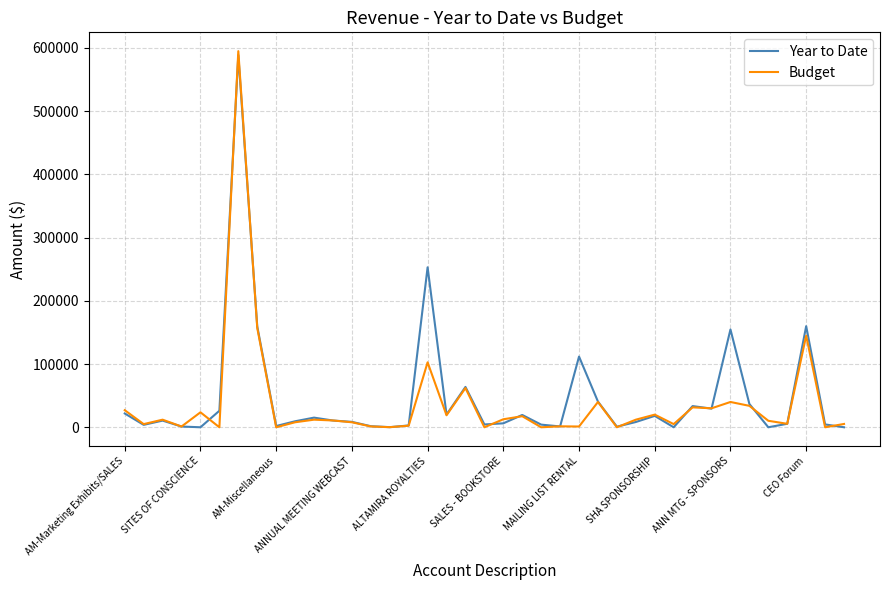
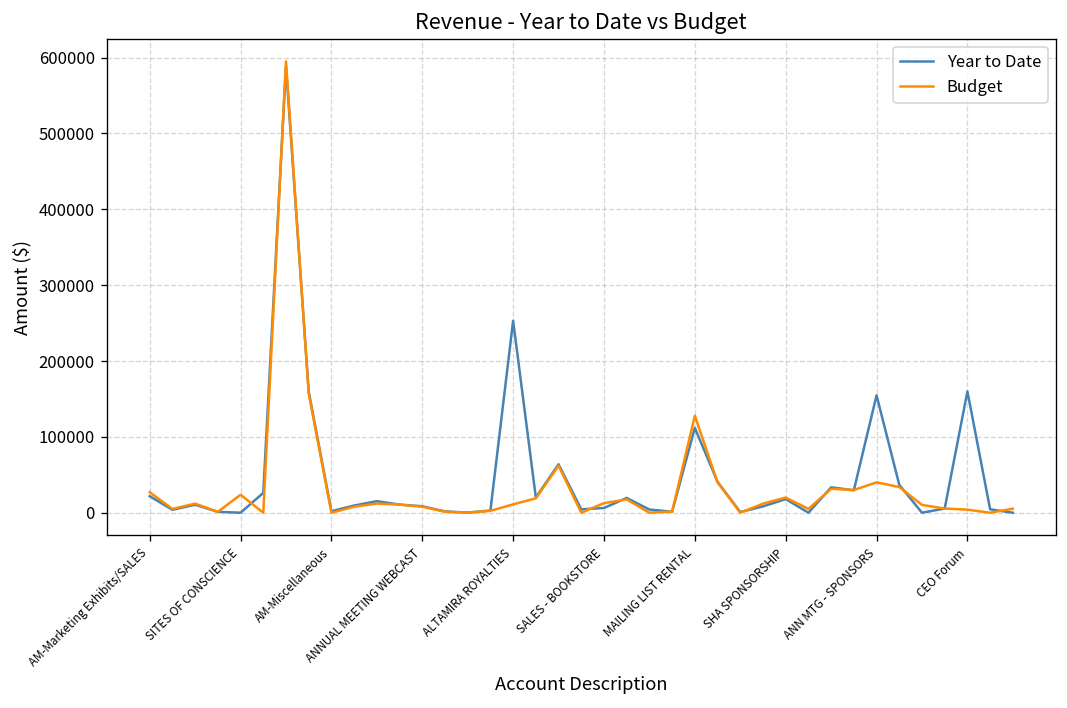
Budget, ALTAMIRA ROYALTIES: 100000 -> 10000
Budget, MAILING LIST RENTAL: 0 -> 130000
Budget, CEO Forum: 140000 -> 0
